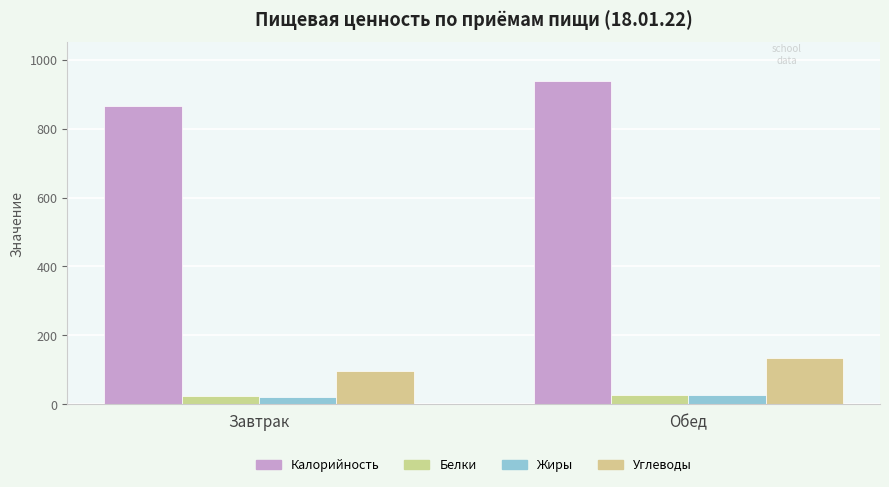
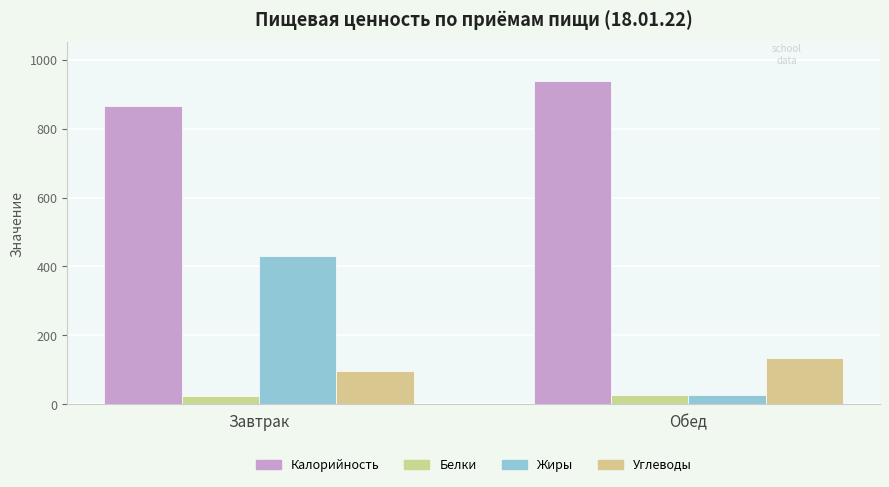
Жиры, Завтрак: 20 -> 430
